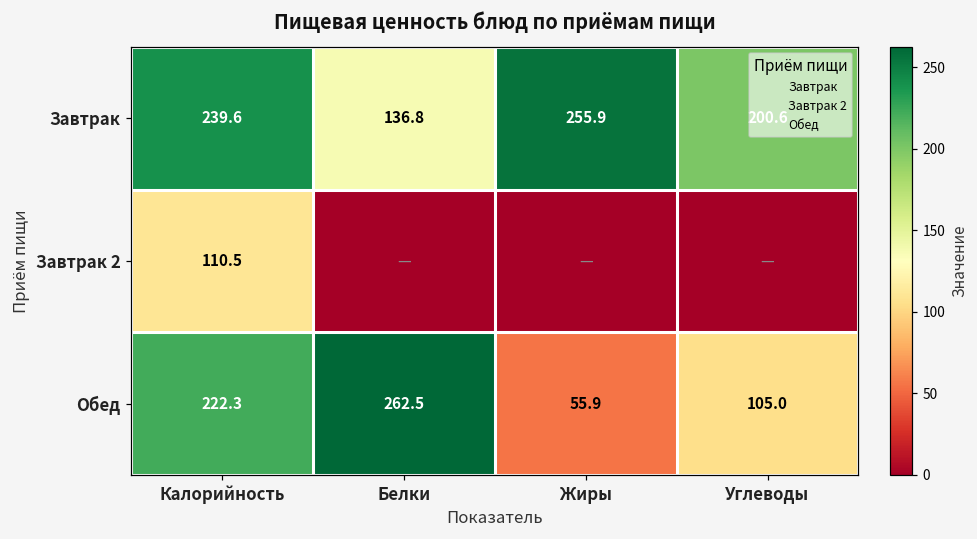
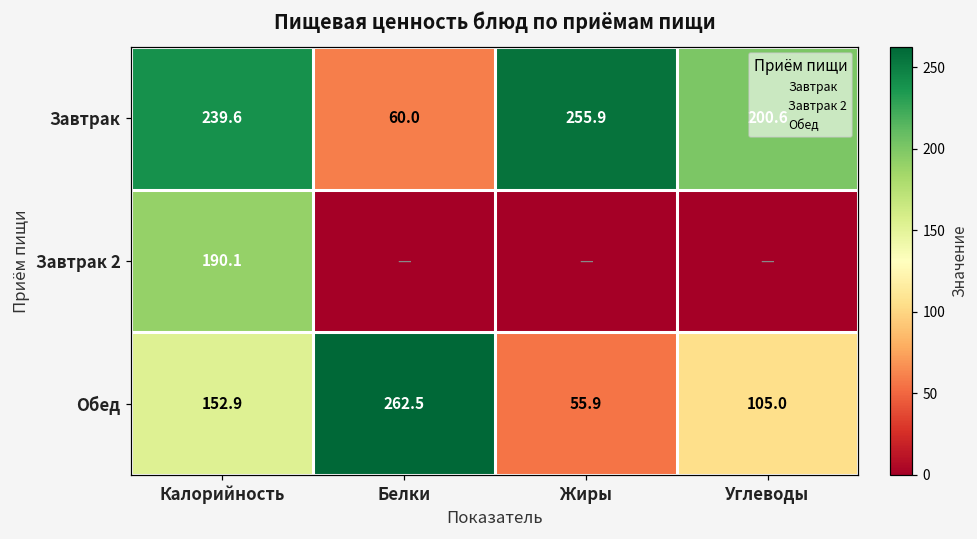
Завтрак, Белки: 136.8 -> 60.0
Завтрак 2, Калорийность: 110.5 -> 190.1
Обед, Калорийность: 222.3 -> 152.9
